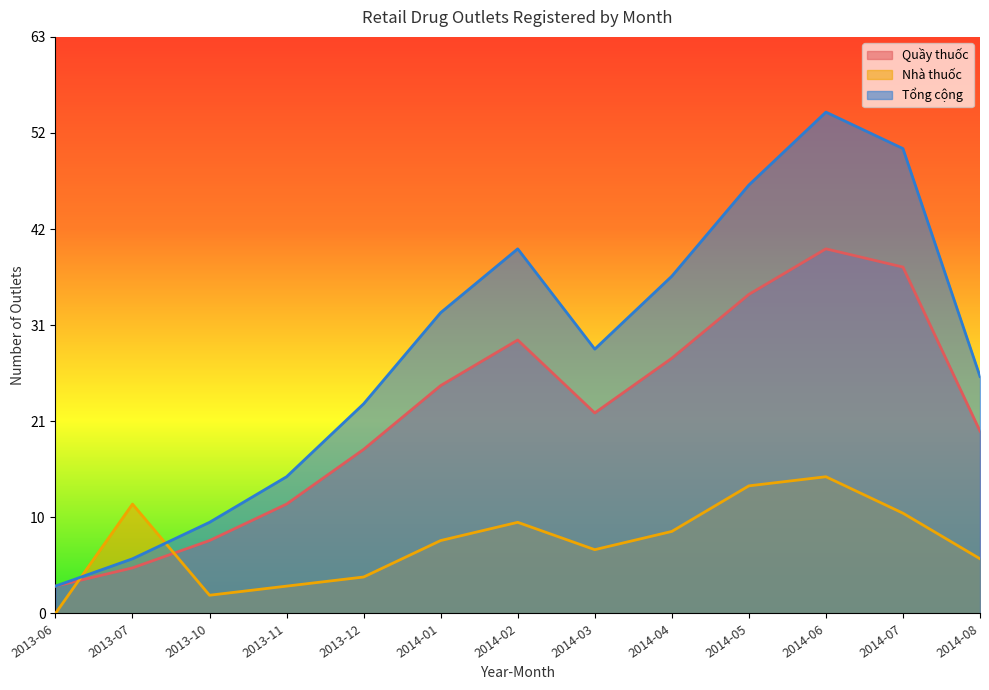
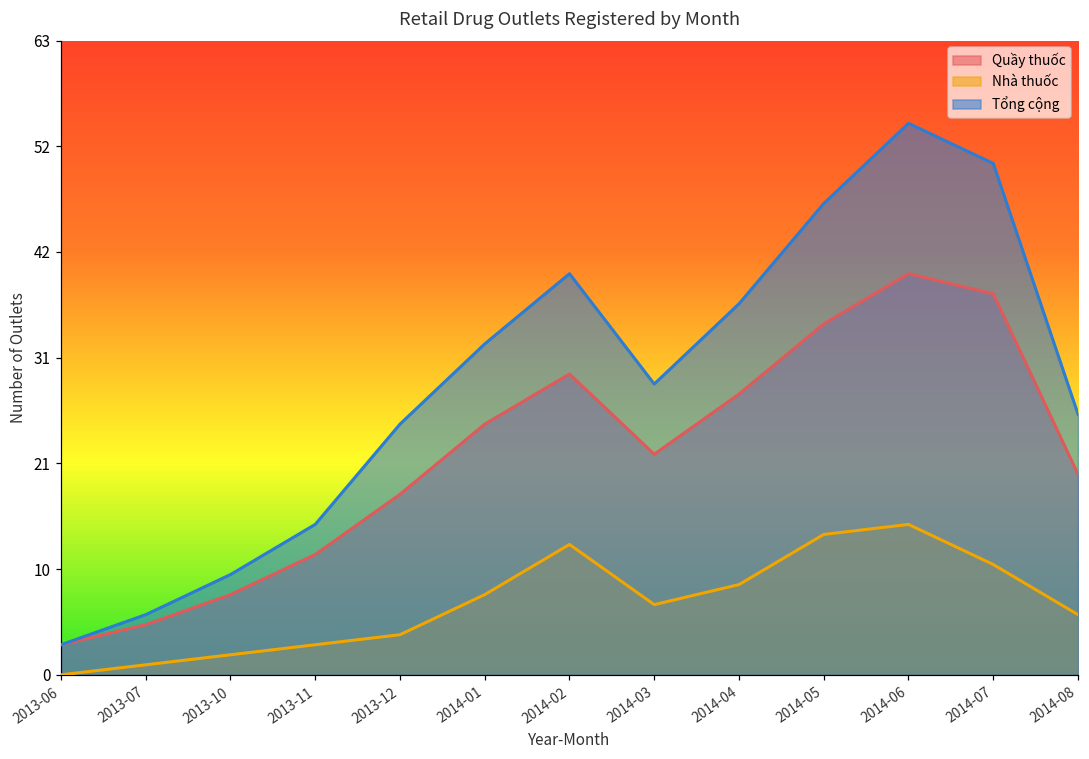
Nhà thuốc, 2013-07: 12 -> 1
Tổng cộng, 2013-12: 23 -> 25
Nhà thuốc, 2014-02: 10 -> 13
